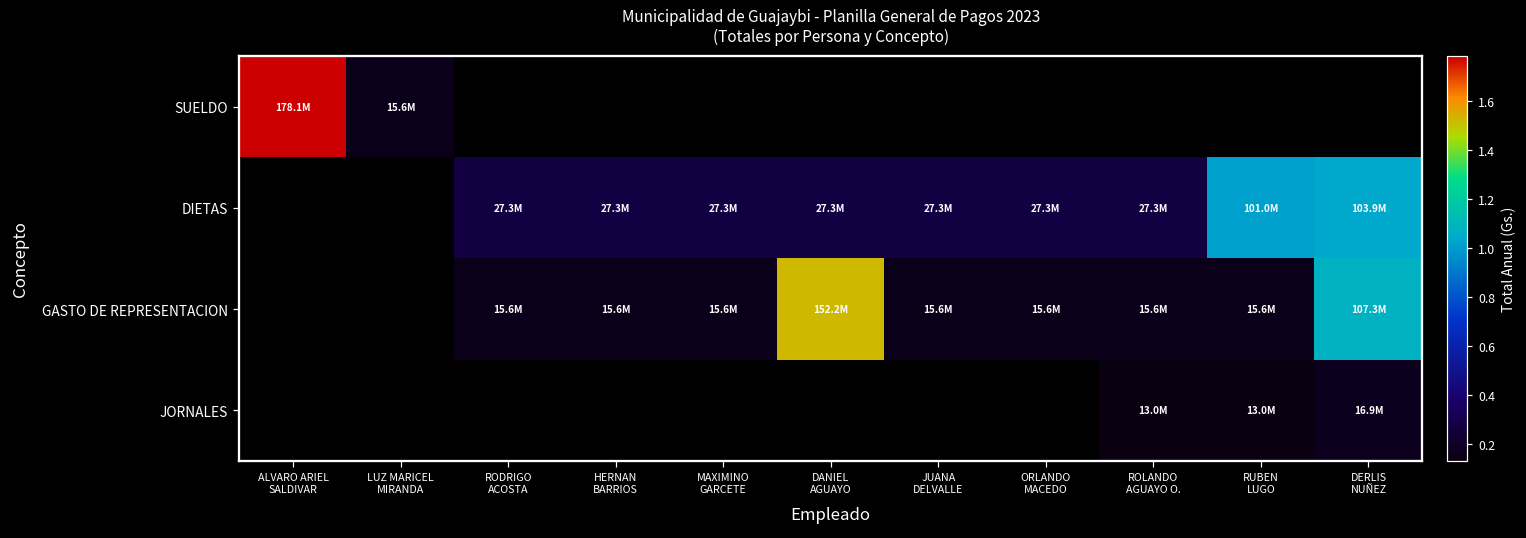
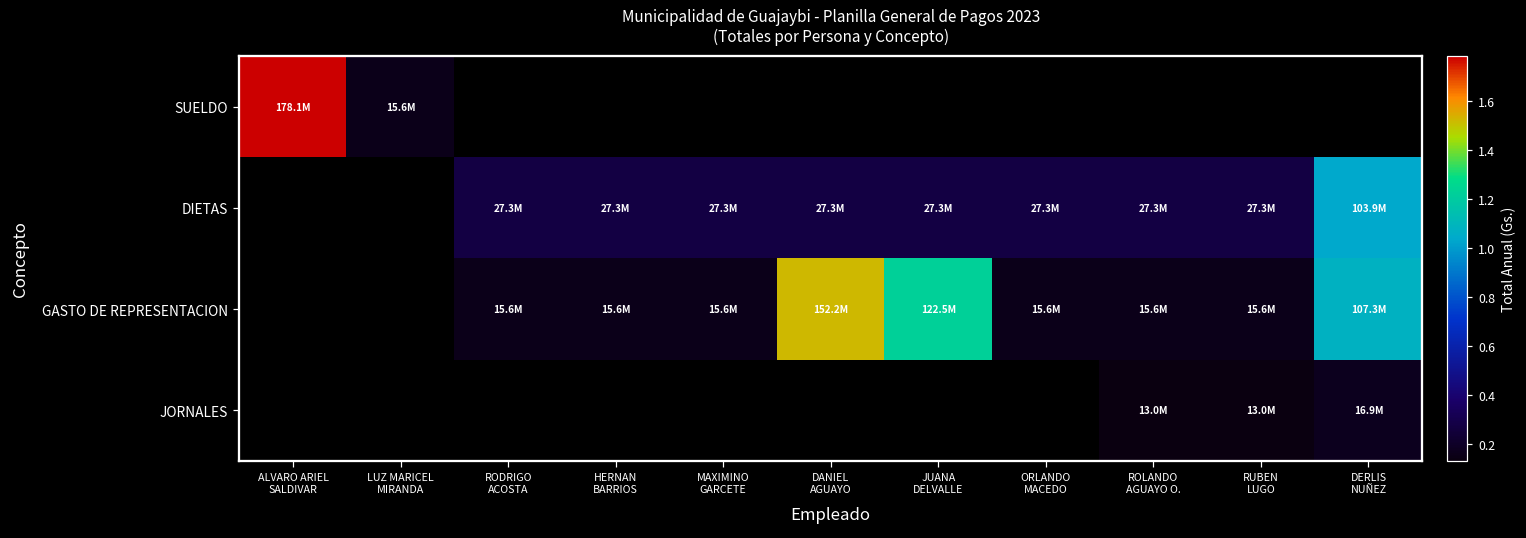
DIETAS, RUBEN LUGO: 101.0M -> 27.3M
GASTO DE REPRESENTACION, JUANA DELVALLE: 15.6M -> 122.5M
